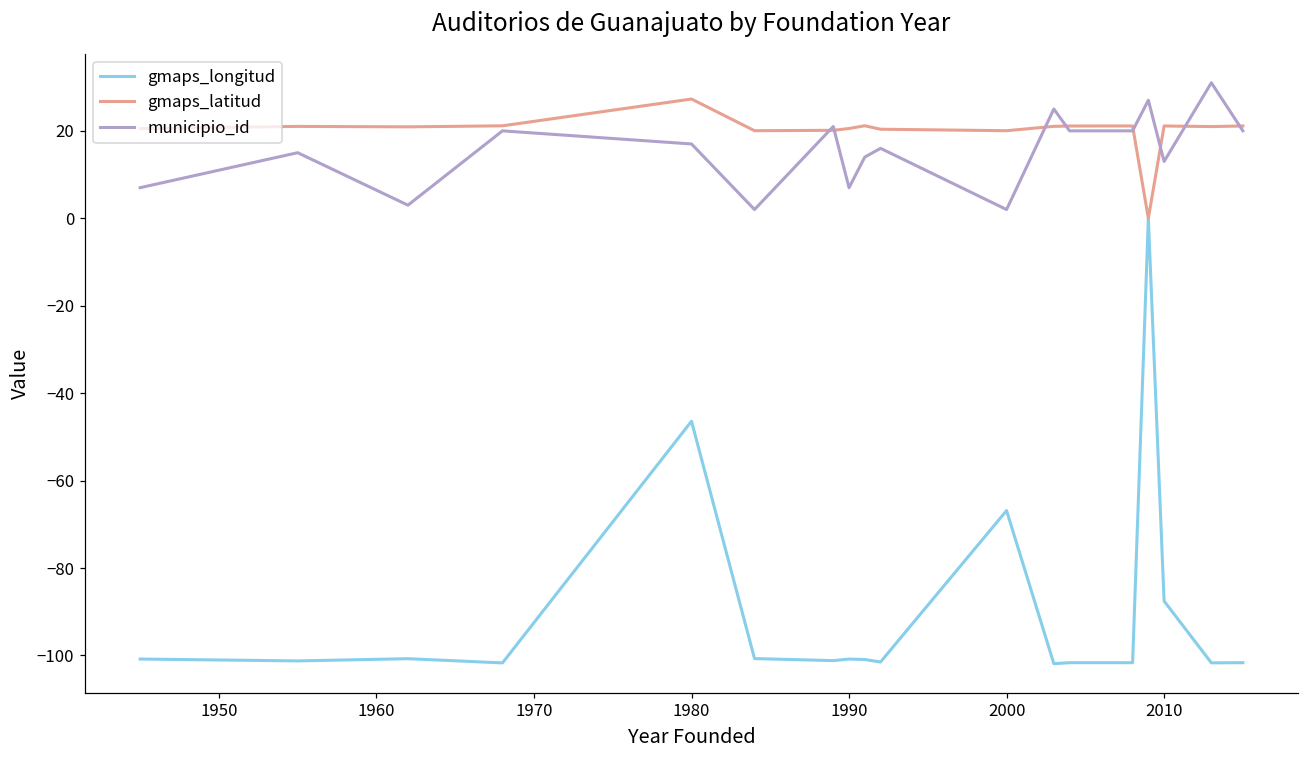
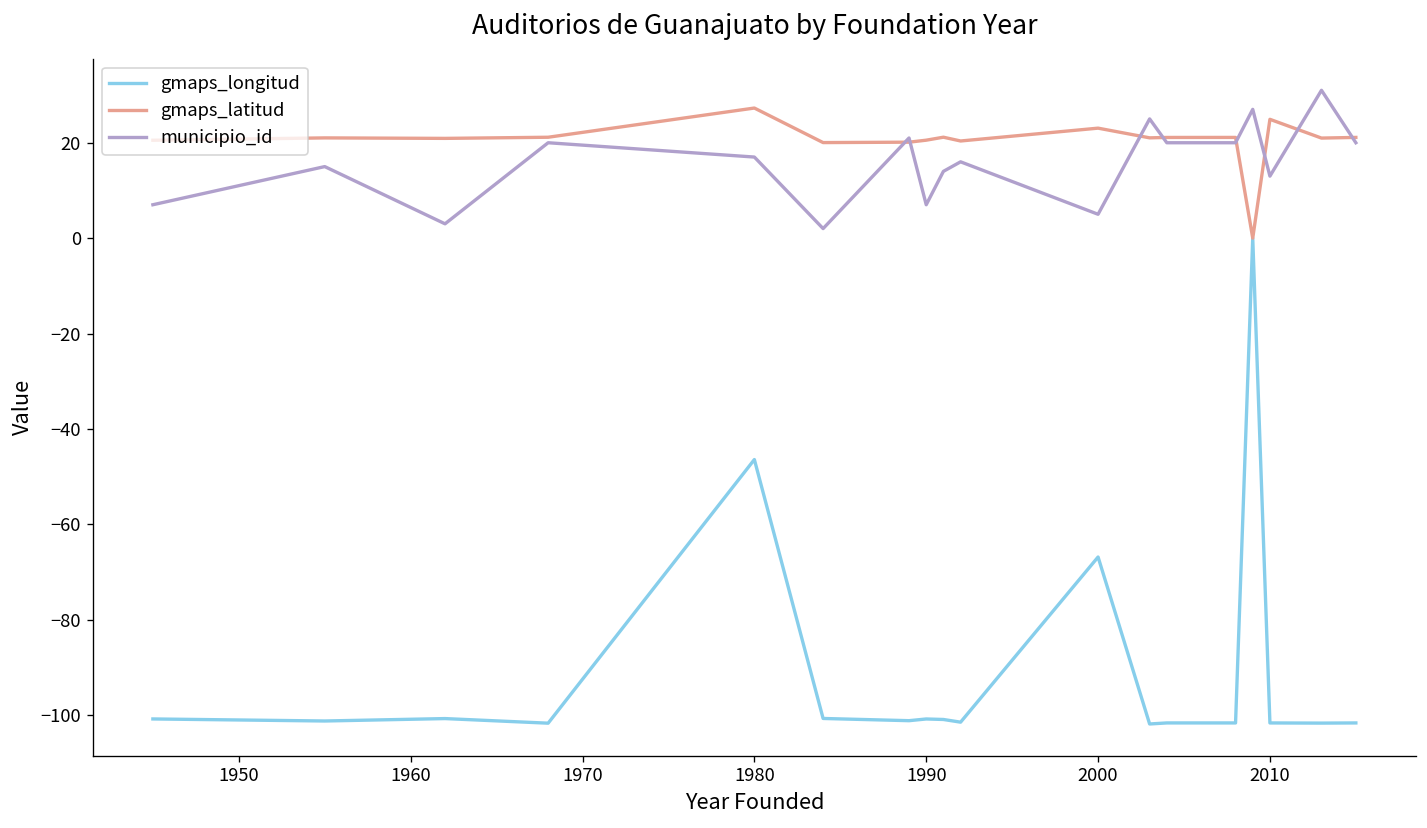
gmaps_latitud, 2000: 20 -> 23
municipio_id, 2000: 2 -> 5
gmaps_longitud, 2010: -88 -> -102
gmaps_latitud, 2010: 21 -> 25
